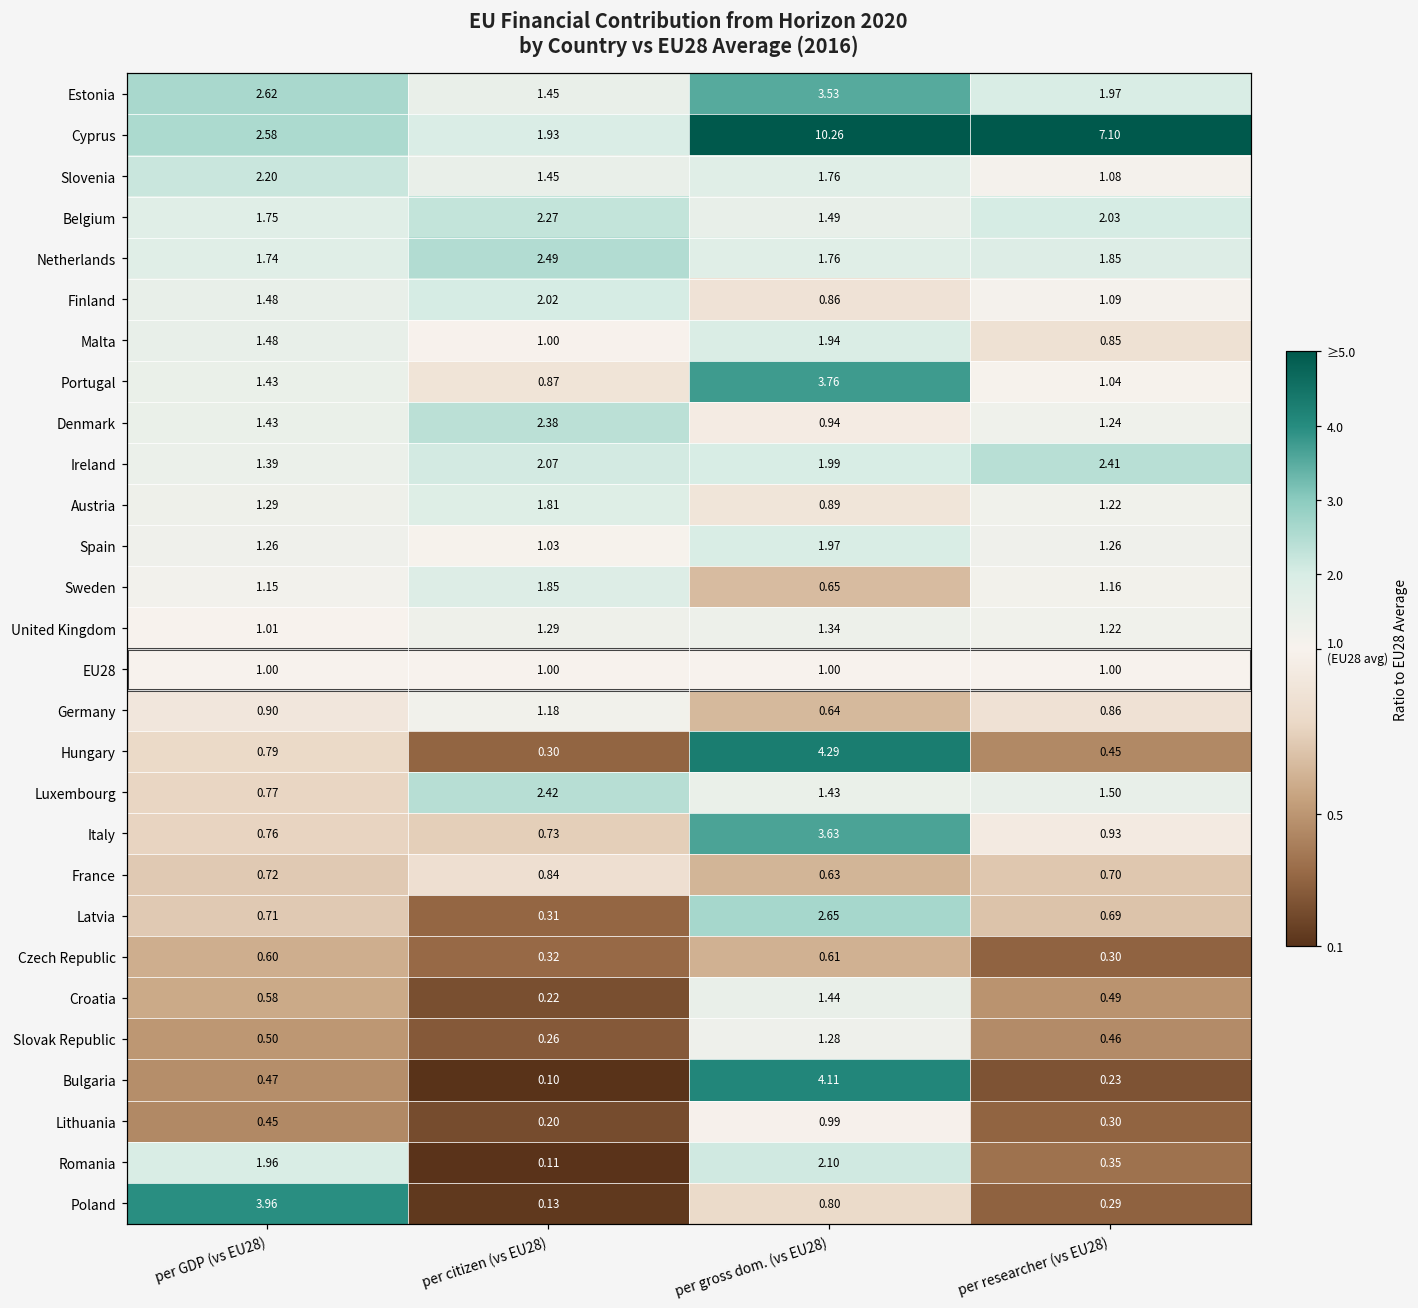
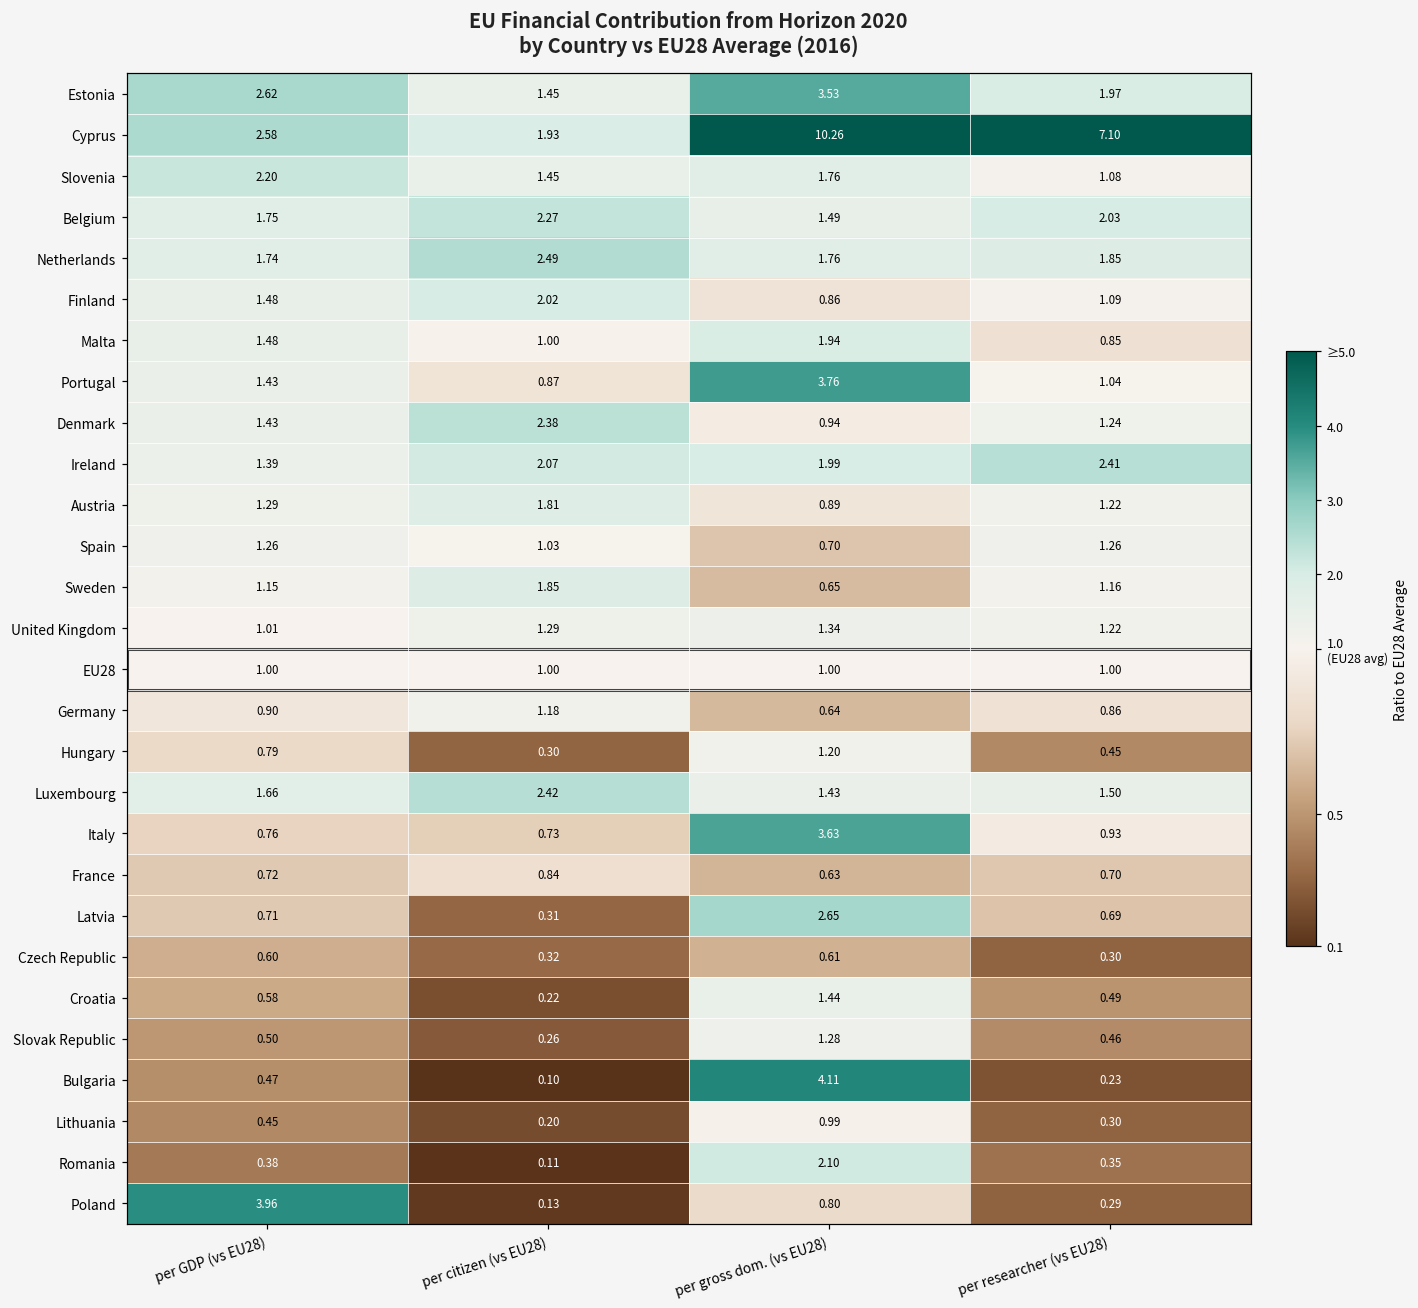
Spain, per gross dom. (vs EU28): 1.97 -> 0.70
Hungary, per gross dom. (vs EU28): 4.29 -> 1.20
Luxembourg, per GDP (vs EU28): 0.77 -> 1.66
Romania, per GDP (vs EU28): 1.96 -> 0.38
